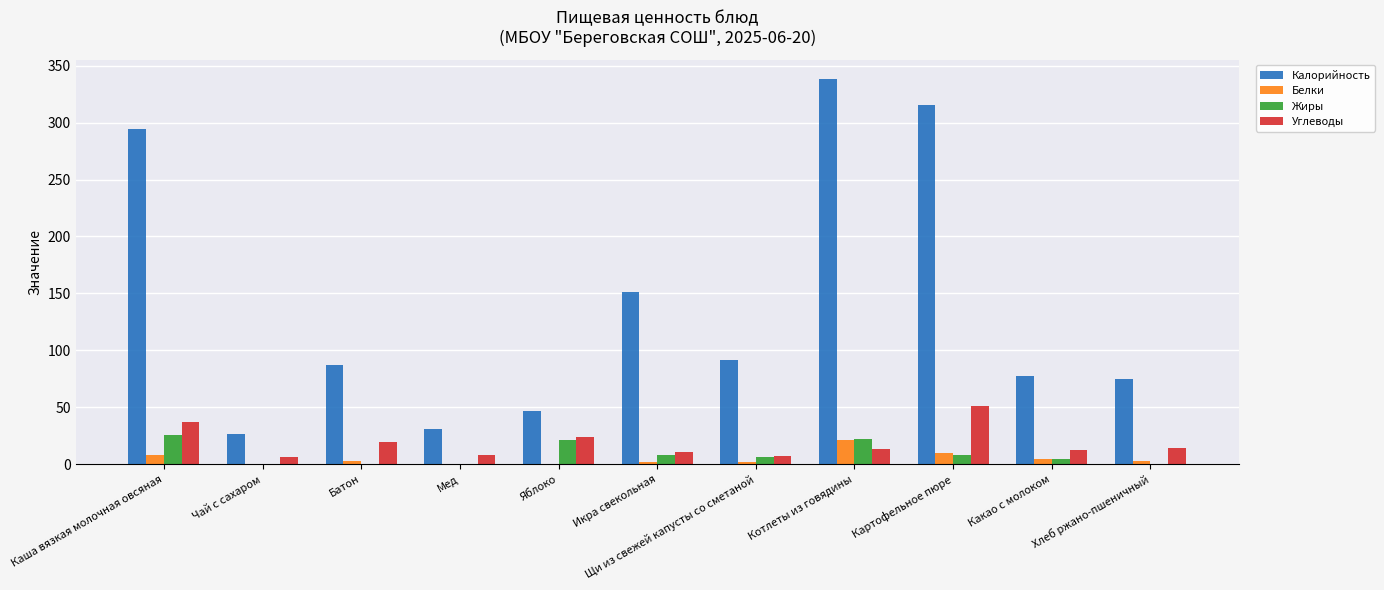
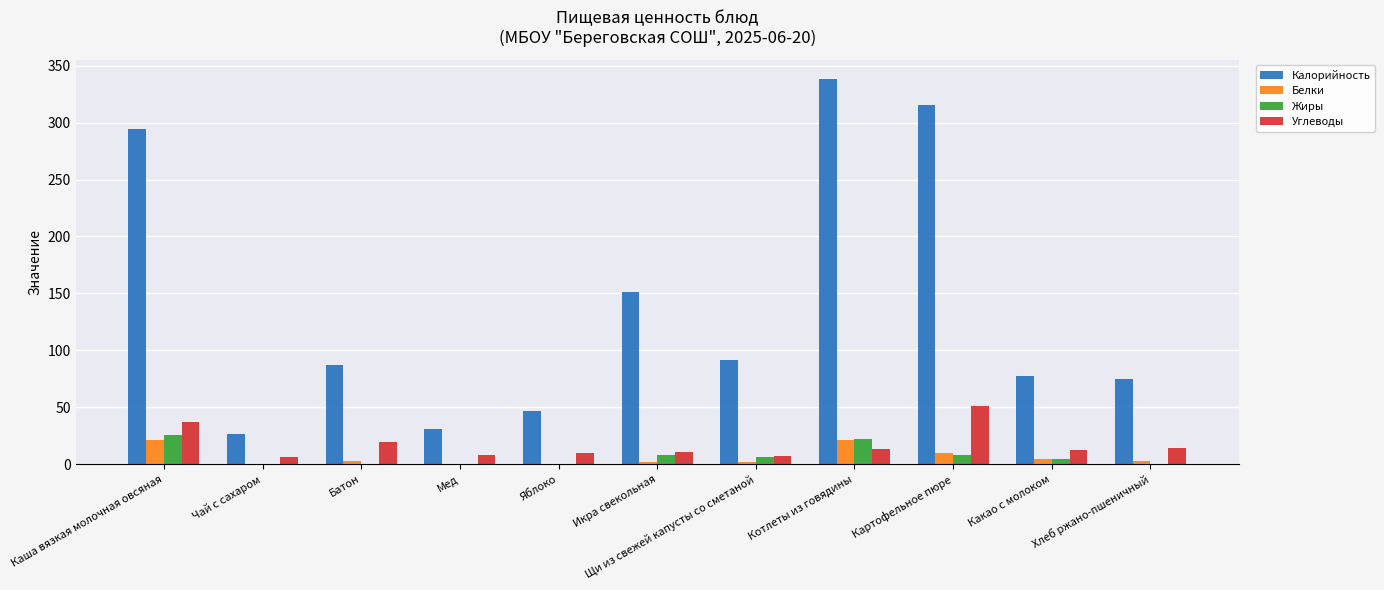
Белки, Каша вязкая молочная овсяная: 8 -> 22
Жиры, Яблоко: 21 -> 0
Углеводы, Яблоко: 24 -> 10
